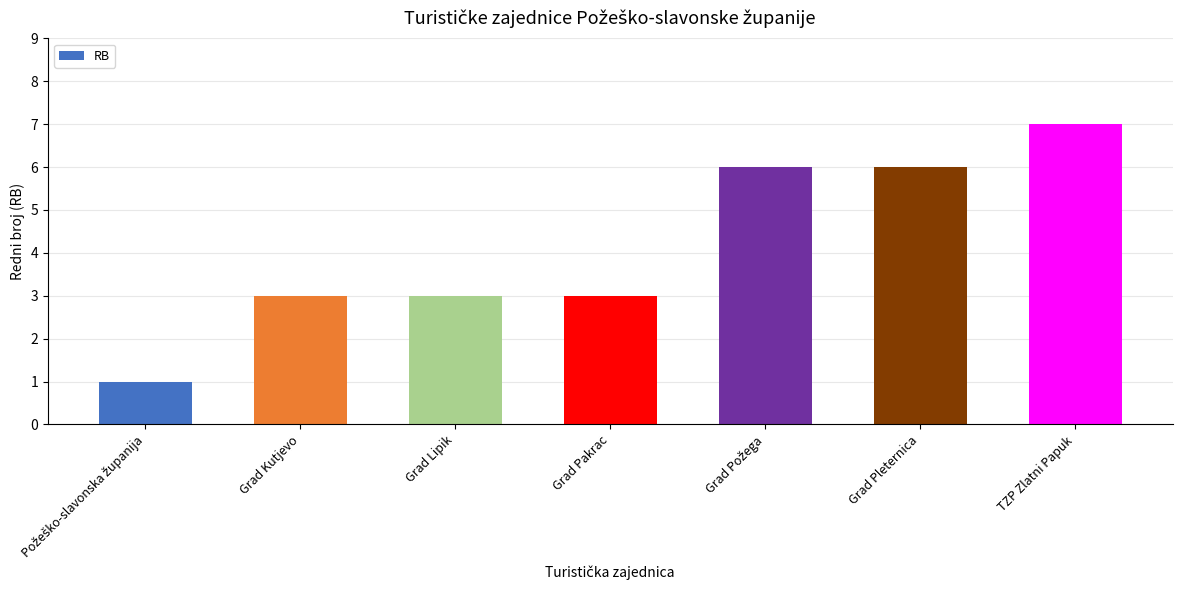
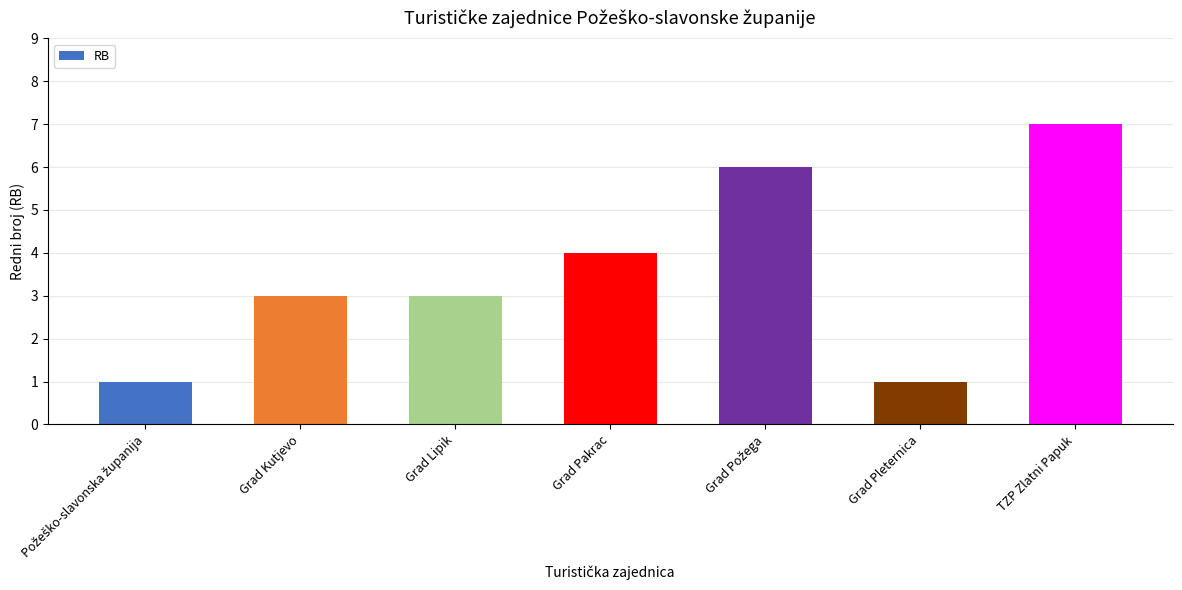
Grad Pakrac: 3 -> 4
Grad Pleternica: 6 -> 1
